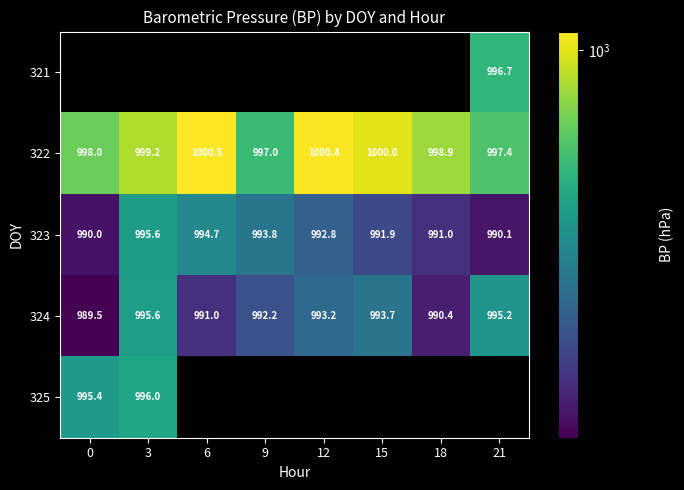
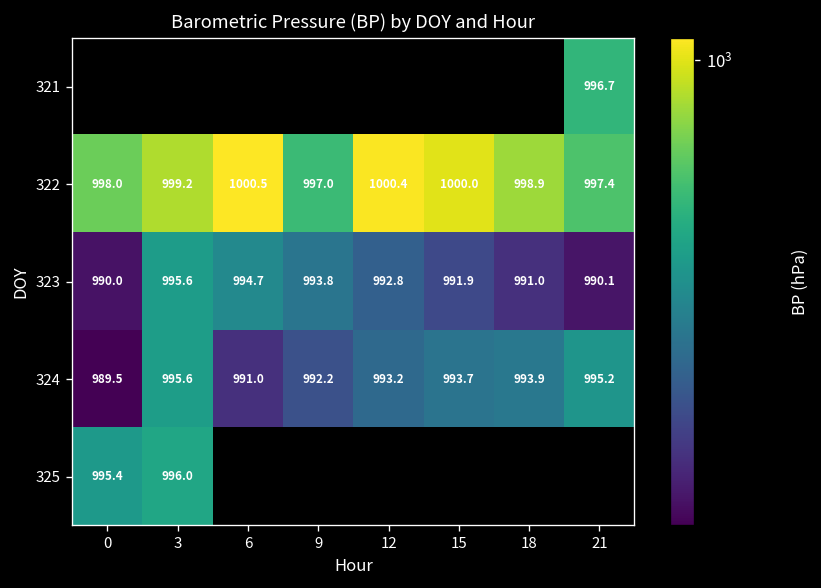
324, 18: 990.4 -> 993.9
